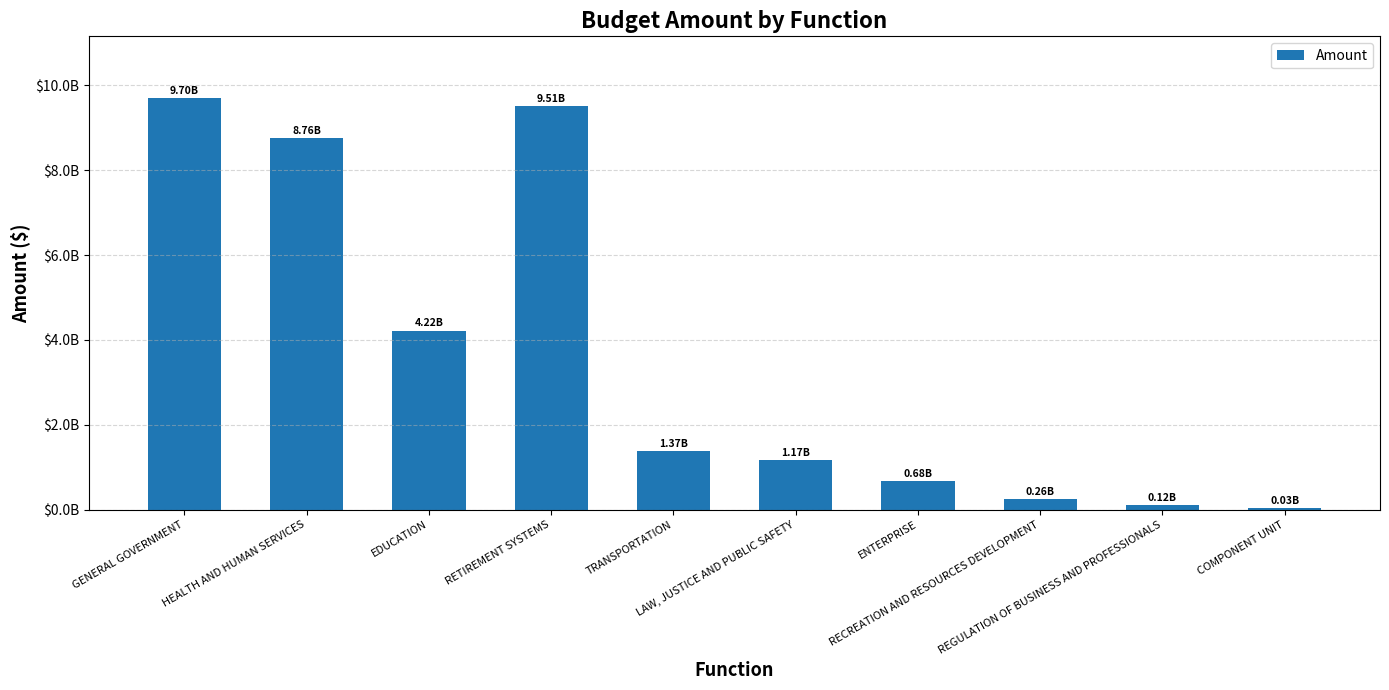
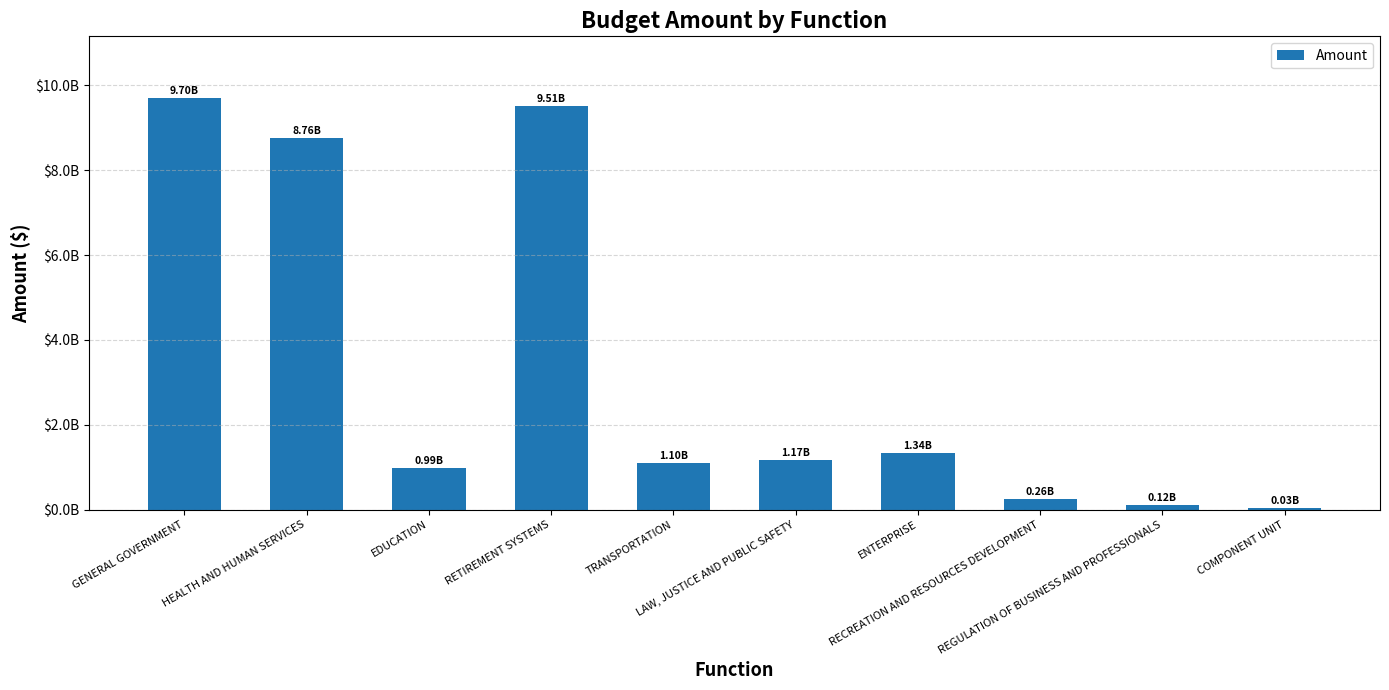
EDUCATION: 4.22B -> 0.99B
TRANSPORTATION: 1.37B -> 1.10B
ENTERPRISE: 0.68B -> 1.34B
